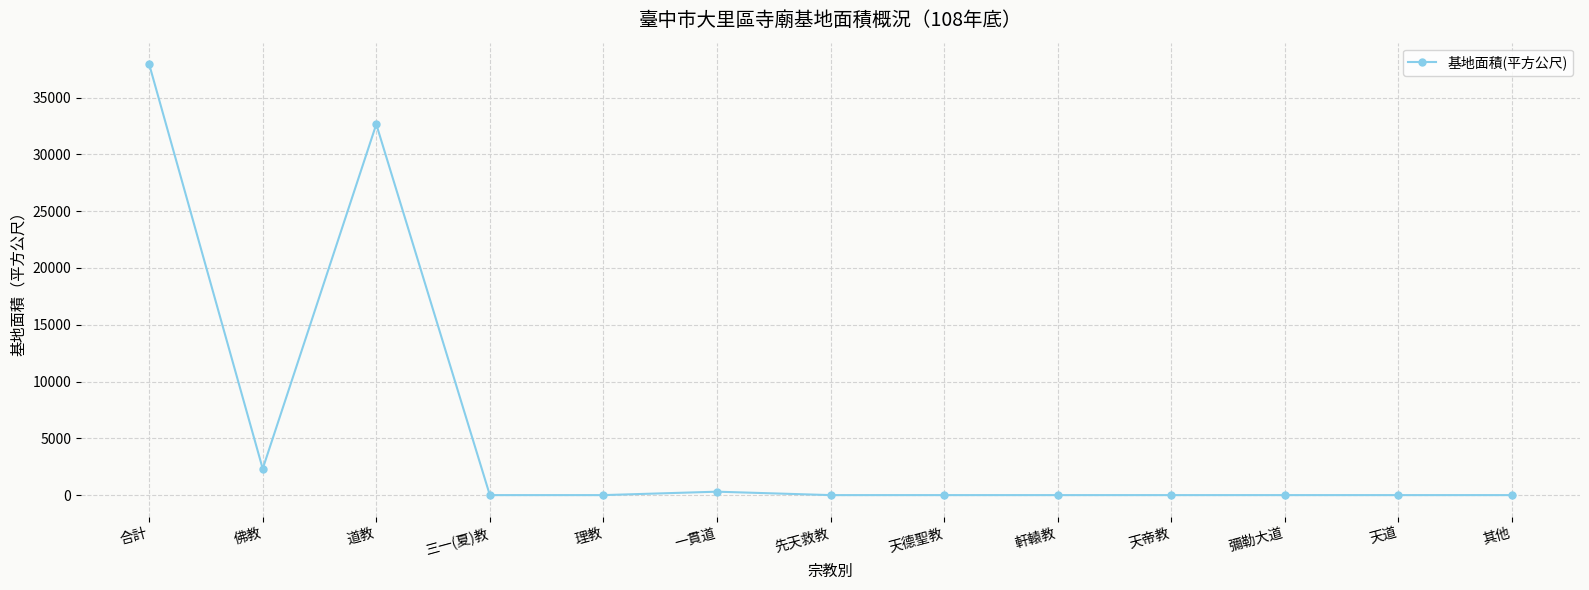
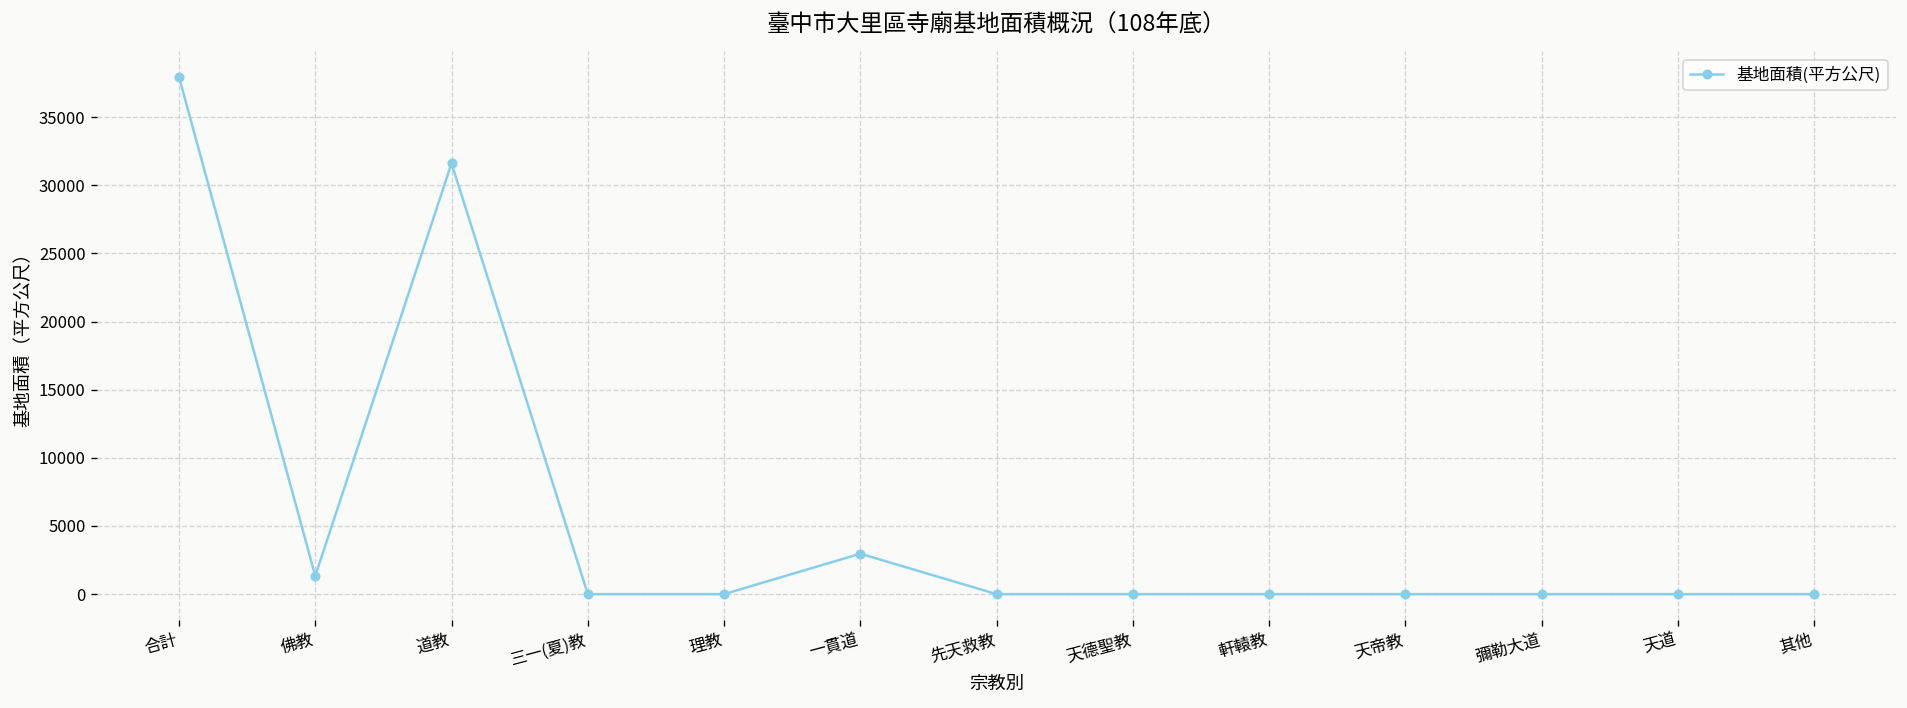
佛教: 2300 -> 1300
道教: 32600 -> 31600
一貫道: 300 -> 3000
